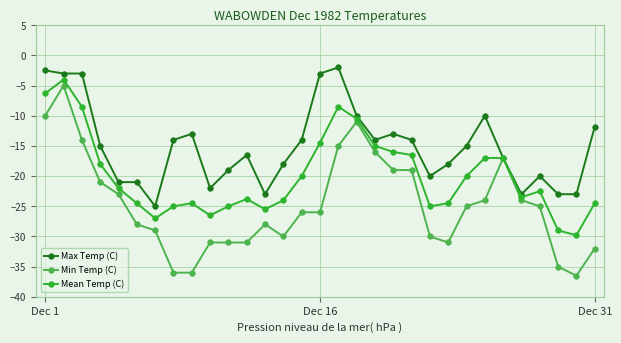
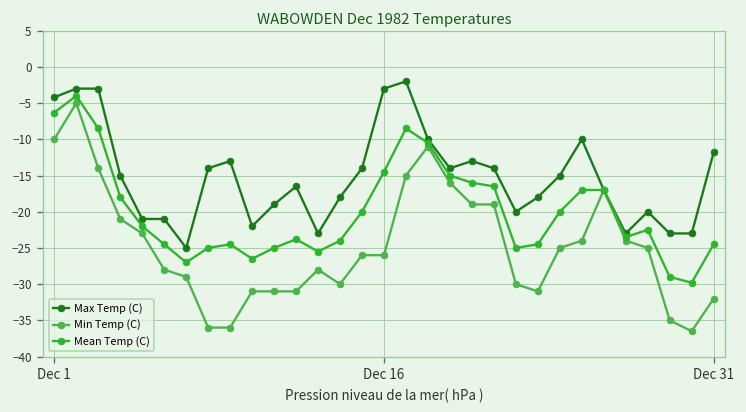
Max Temp (C), Dec 1: -3 -> -4
